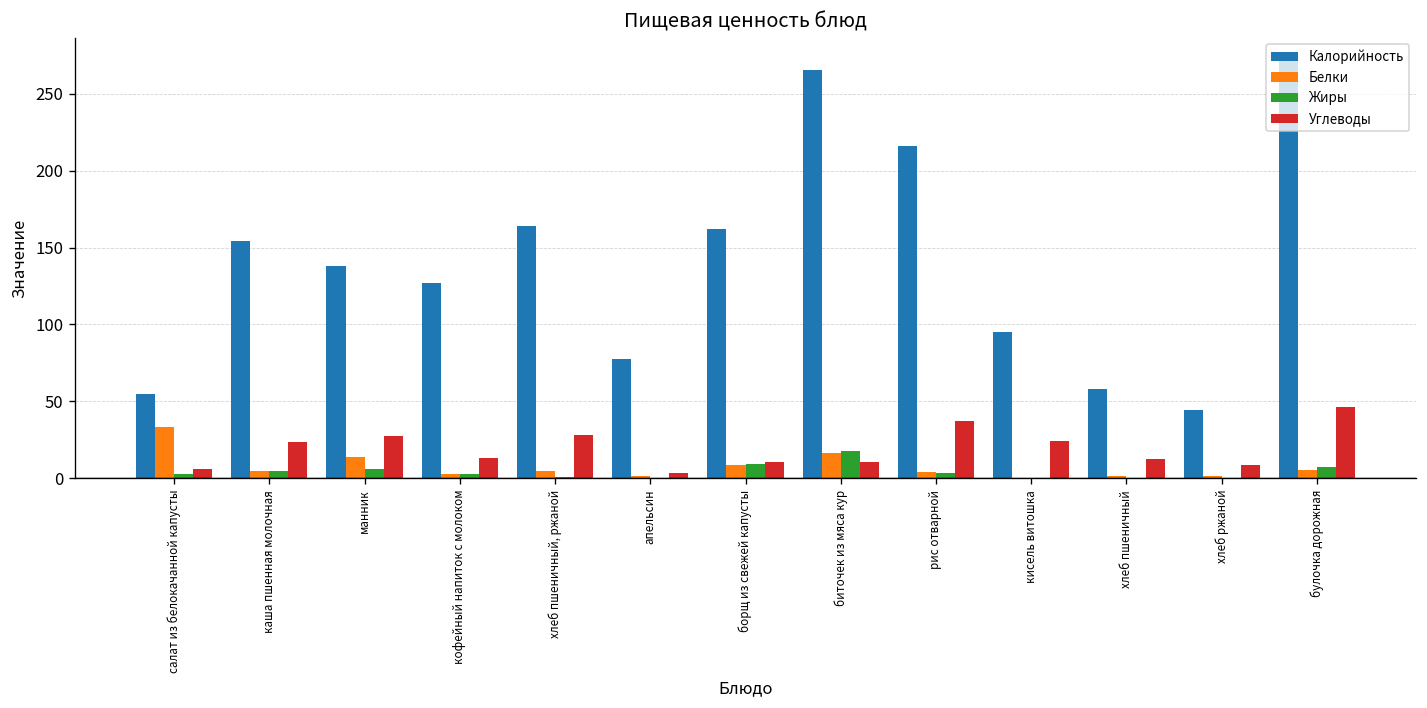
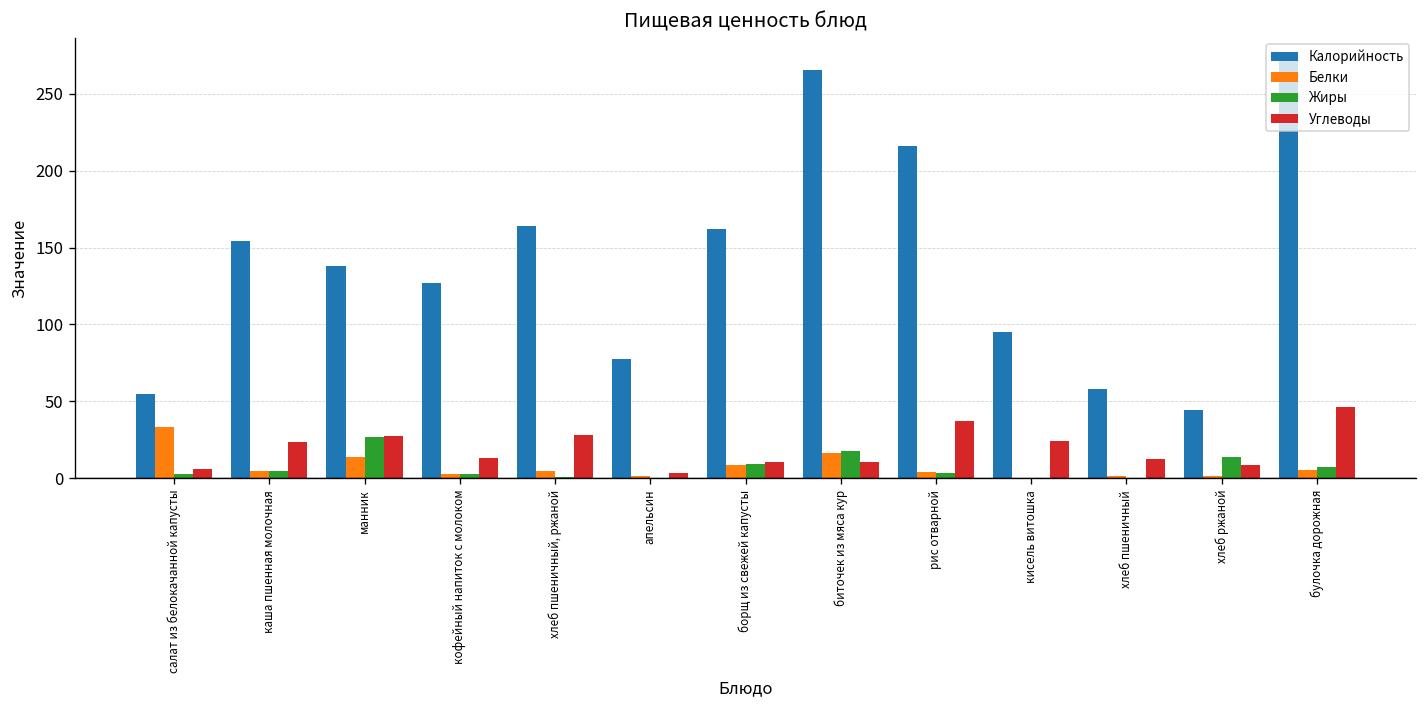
Жиры, манник: 6 -> 27
Жиры, хлеб ржаной: 0 -> 14
